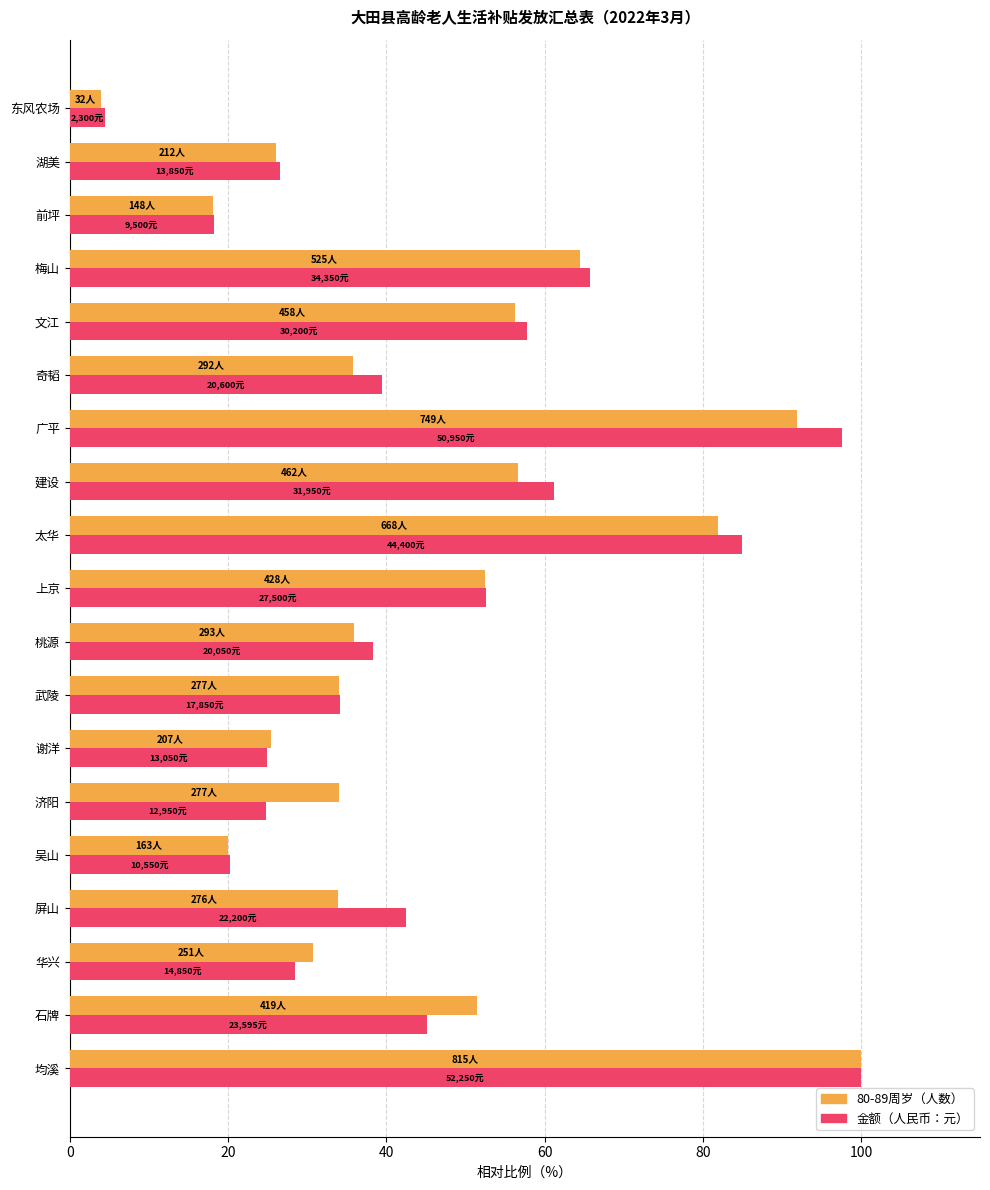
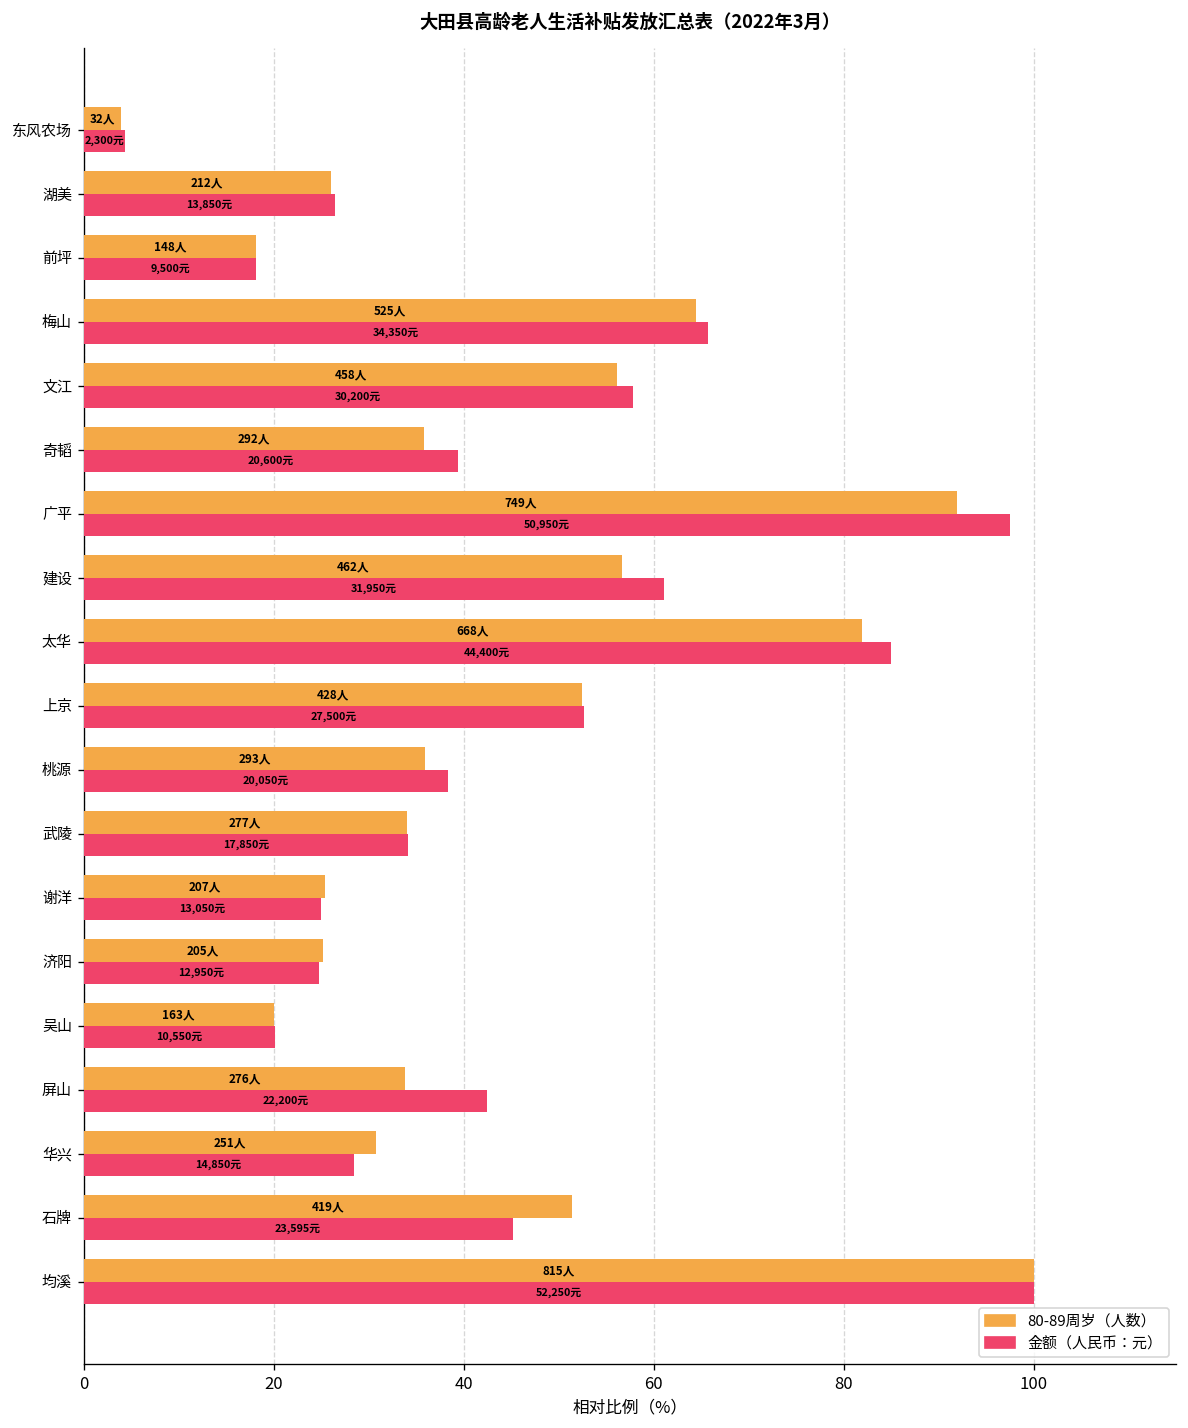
80-89周岁（人数）, 济阳: 277人 -> 205人
